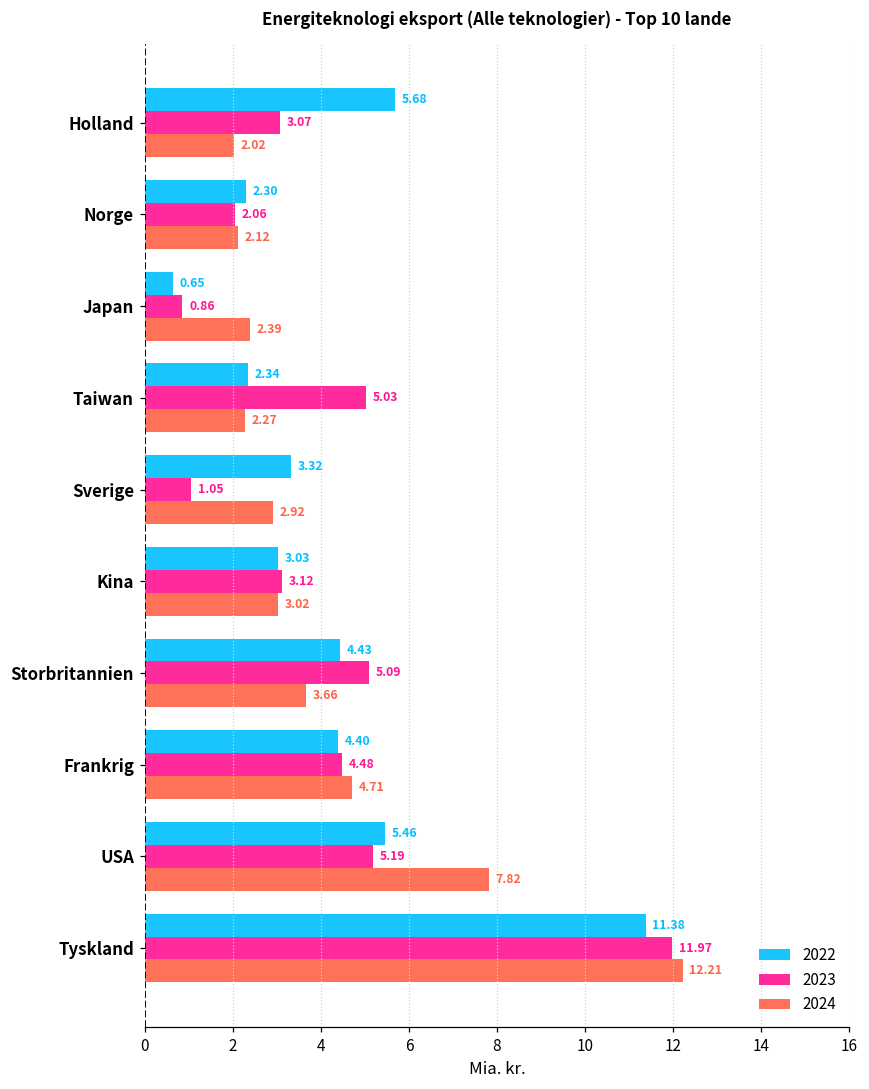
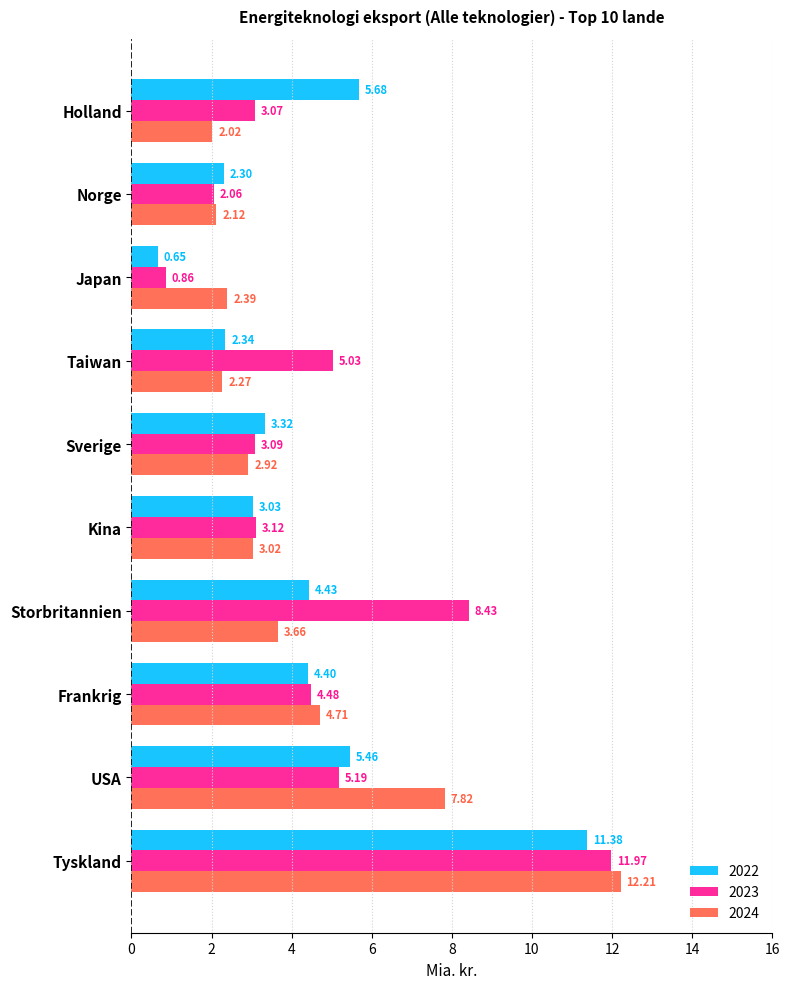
2023, Sverige: 1.05 -> 3.09
2023, Storbritannien: 5.09 -> 8.43
